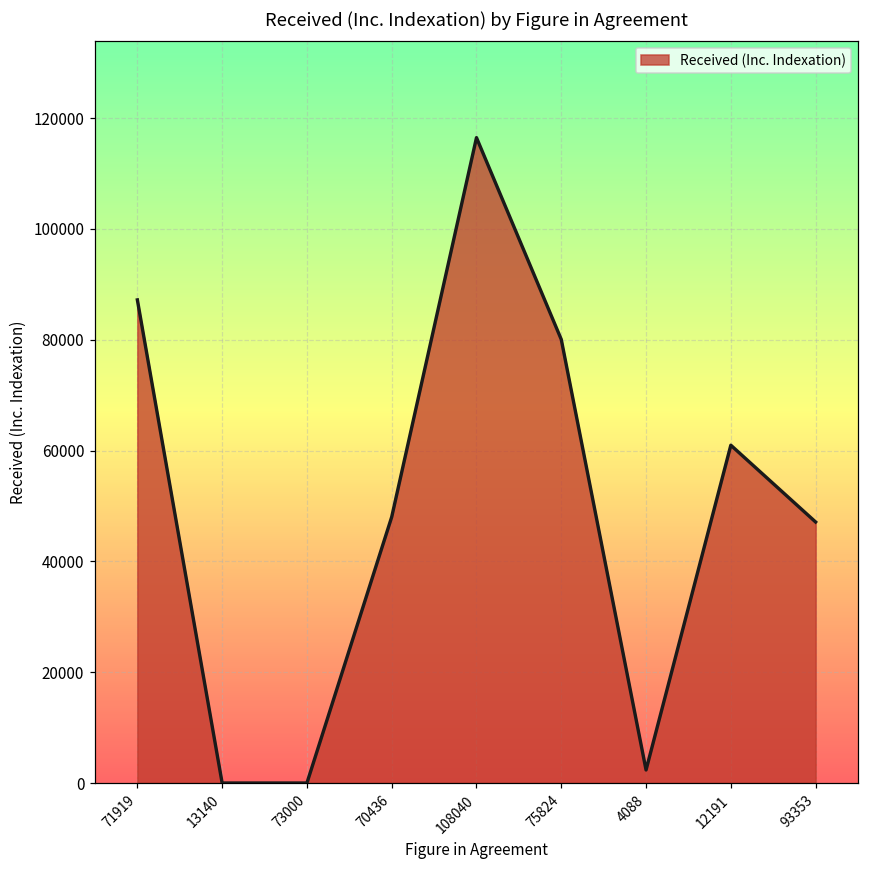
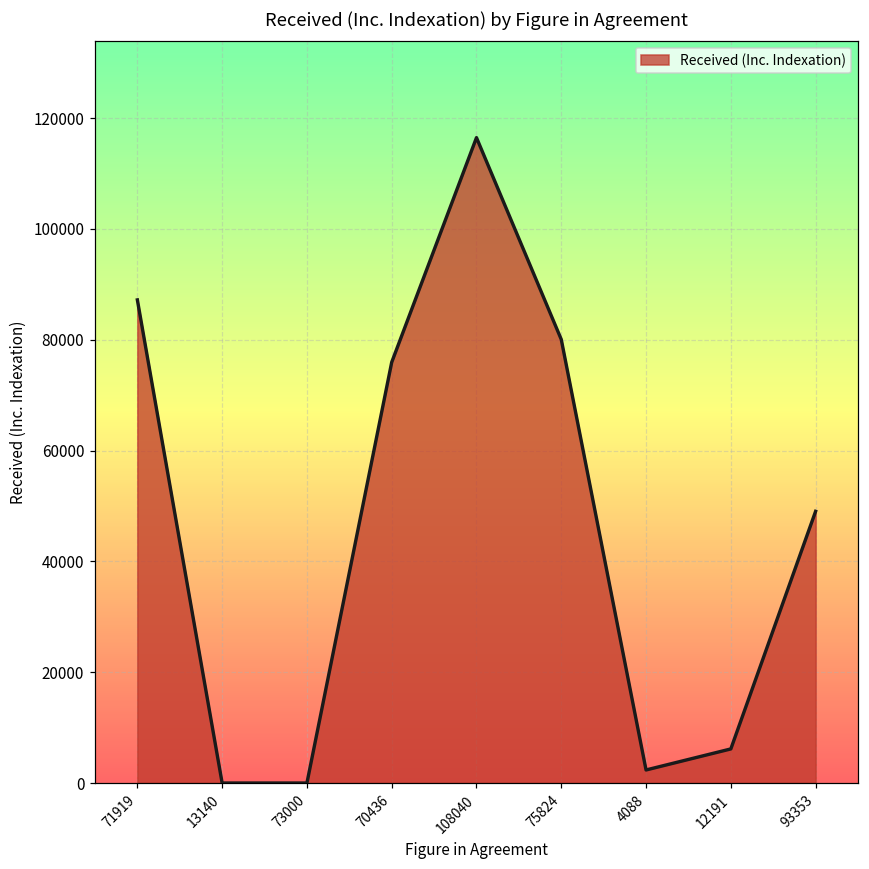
70436: 48000 -> 76000
12191: 61000 -> 6000
93353: 47000 -> 49000
